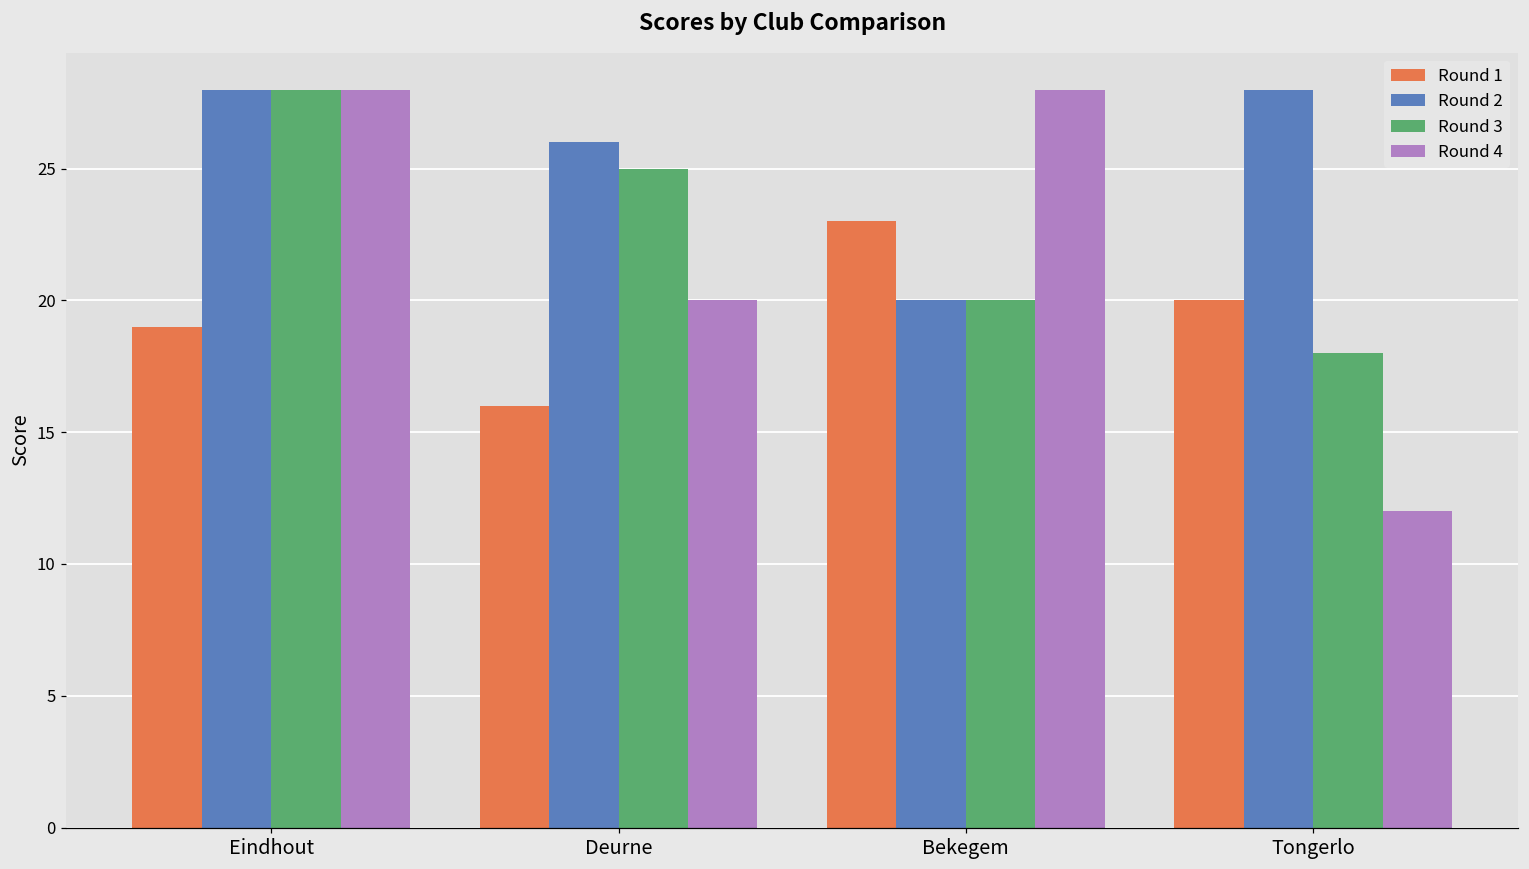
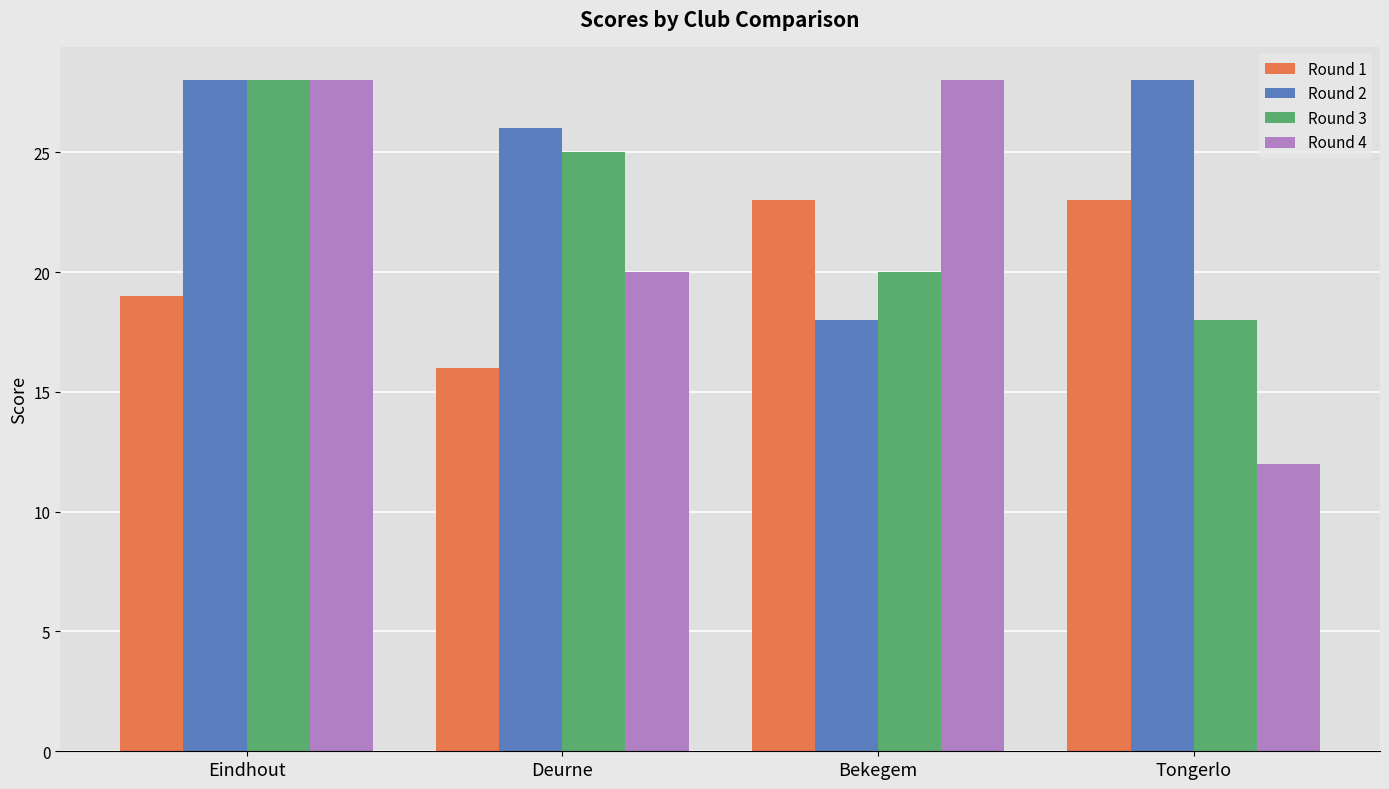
Round 2, Bekegem: 20 -> 18
Round 1, Tongerlo: 20 -> 23
